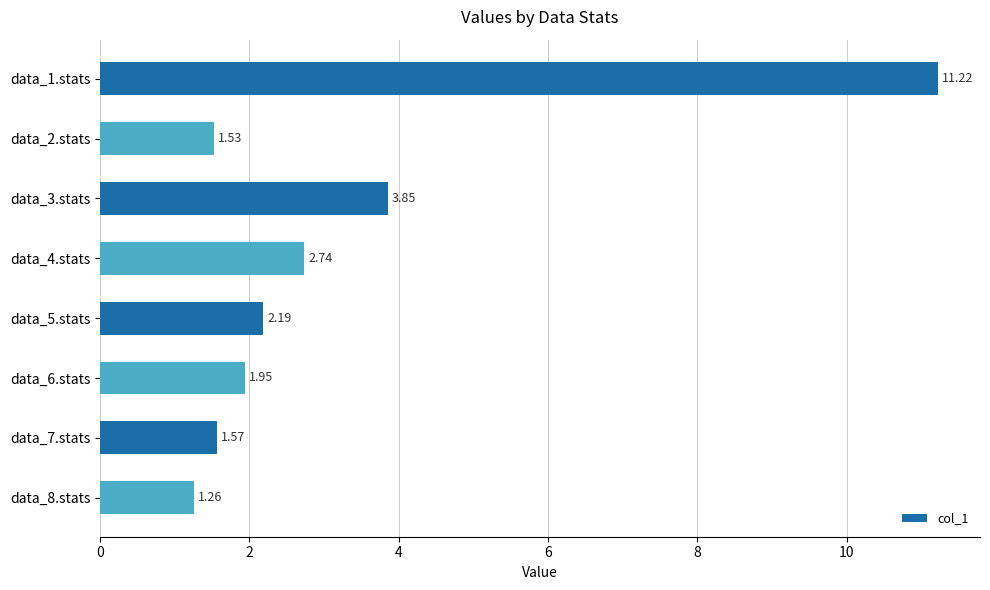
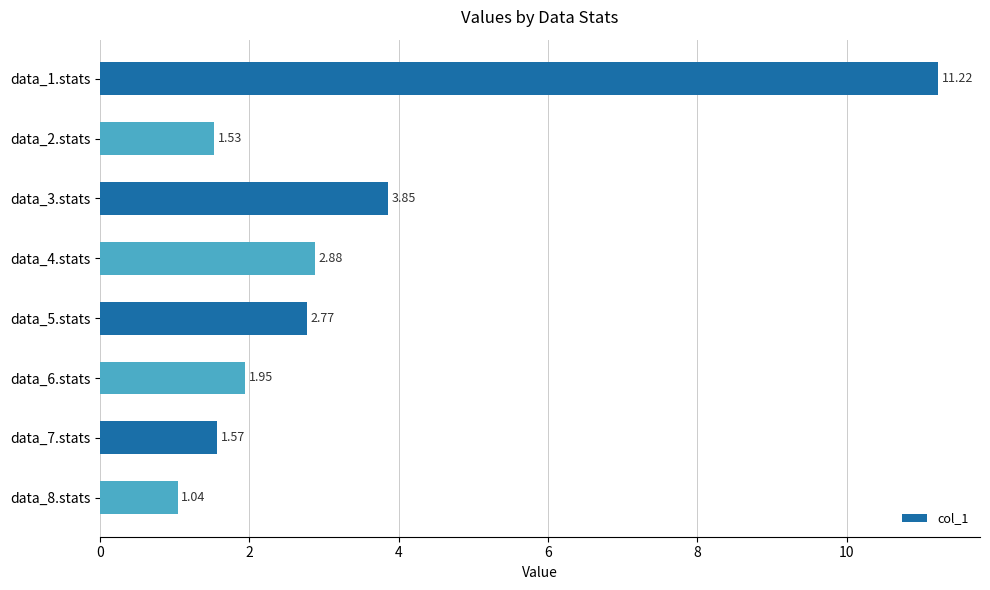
data_4.stats: 2.74 -> 2.88
data_5.stats: 2.19 -> 2.77
data_8.stats: 1.26 -> 1.04
